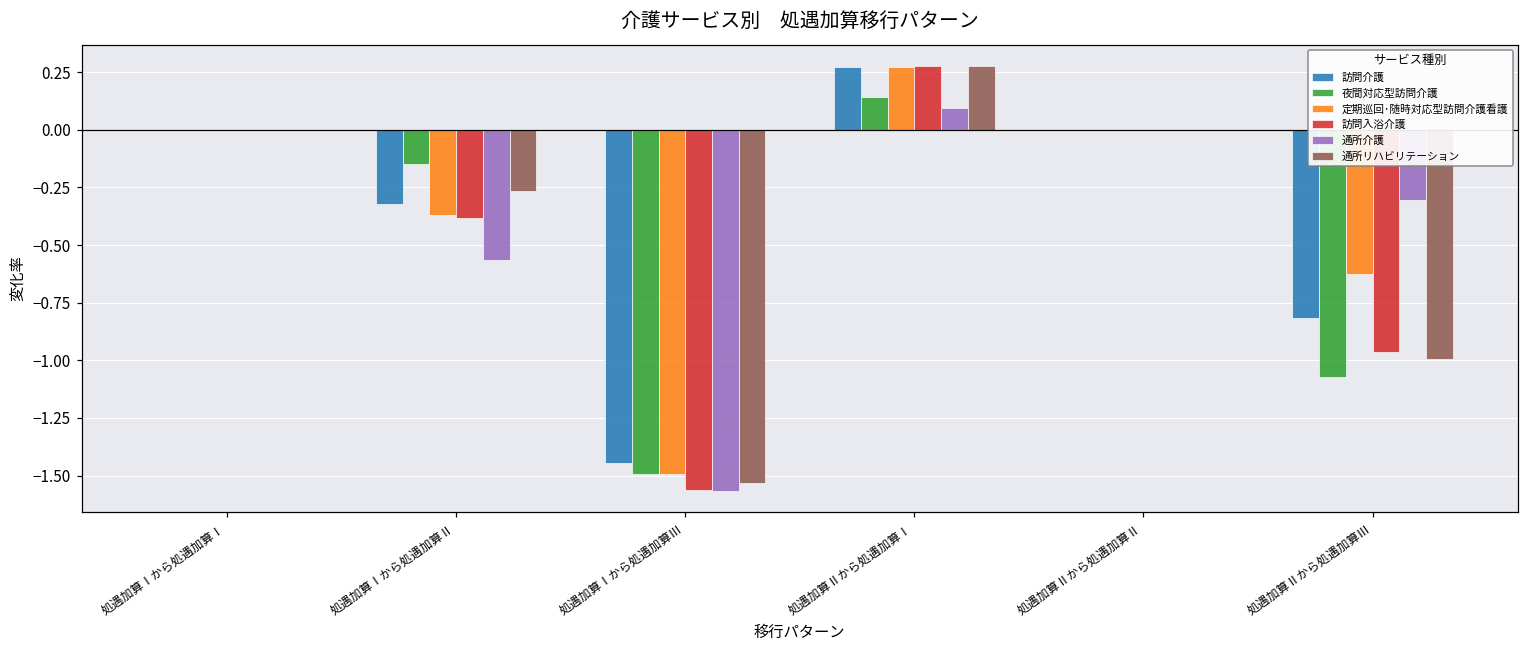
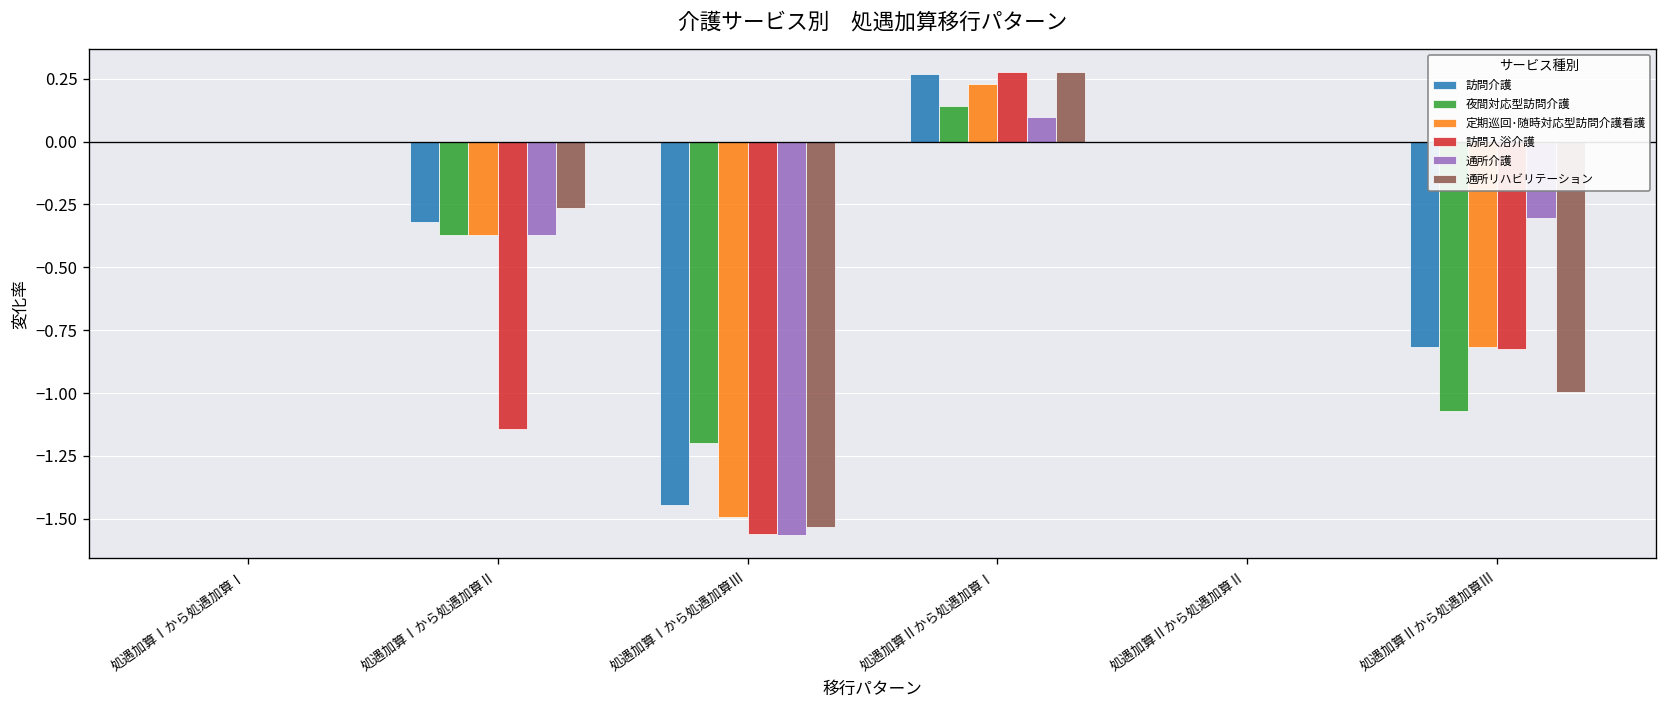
夜間対応型訪問介護, 処遇加算Ⅰから処遇加算Ⅱ: -0.15 -> -0.37
訪問入浴介護, 処遇加算Ⅰから処遇加算Ⅱ: -0.38 -> -1.14
通所介護, 処遇加算Ⅰから処遇加算Ⅱ: -0.56 -> -0.37
夜間対応型訪問介護, 処遇加算Ⅰから処遇加算Ⅲ: -1.49 -> -1.20
定期巡回･随時対応型訪問介護看護, 処遇加算Ⅱから処遇加算Ⅰ: 0.27 -> 0.23
定期巡回･随時対応型訪問介護看護, 処遇加算Ⅱから処遇加算Ⅲ: -0.63 -> -0.82
訪問入浴介護, 処遇加算Ⅱから処遇加算Ⅲ: -0.96 -> -0.83
